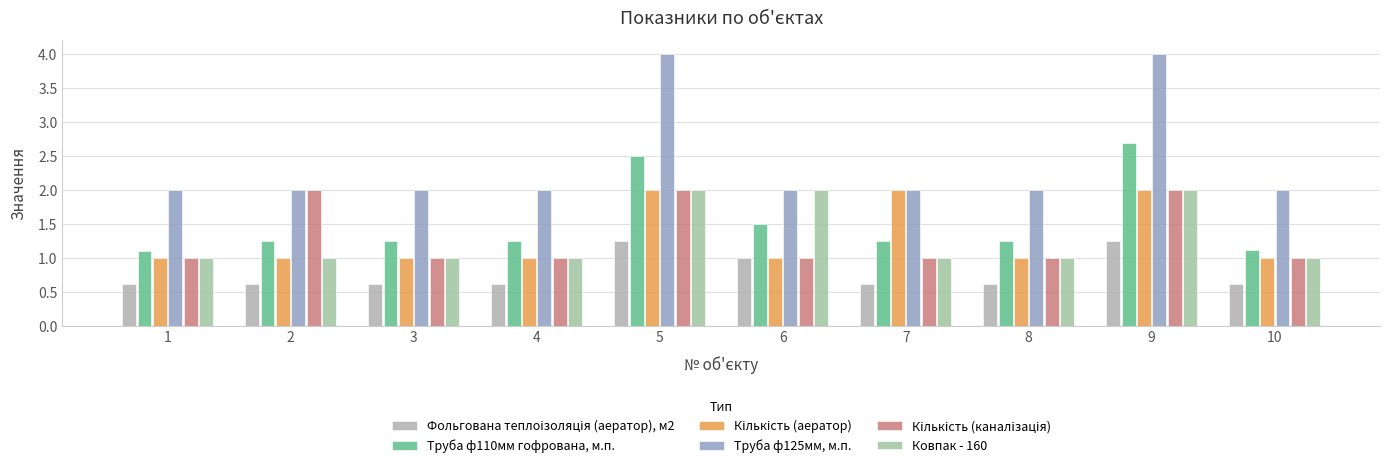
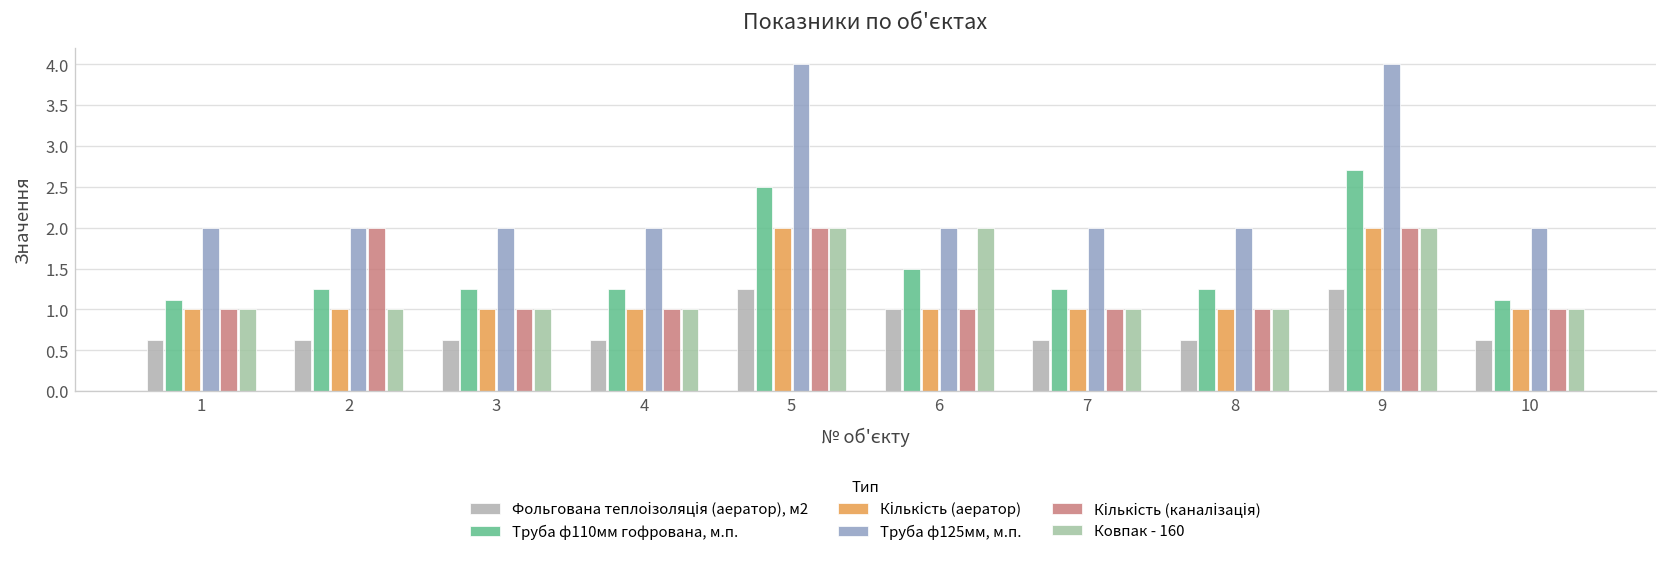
Кількість (аератор), 7: 2 -> 1
